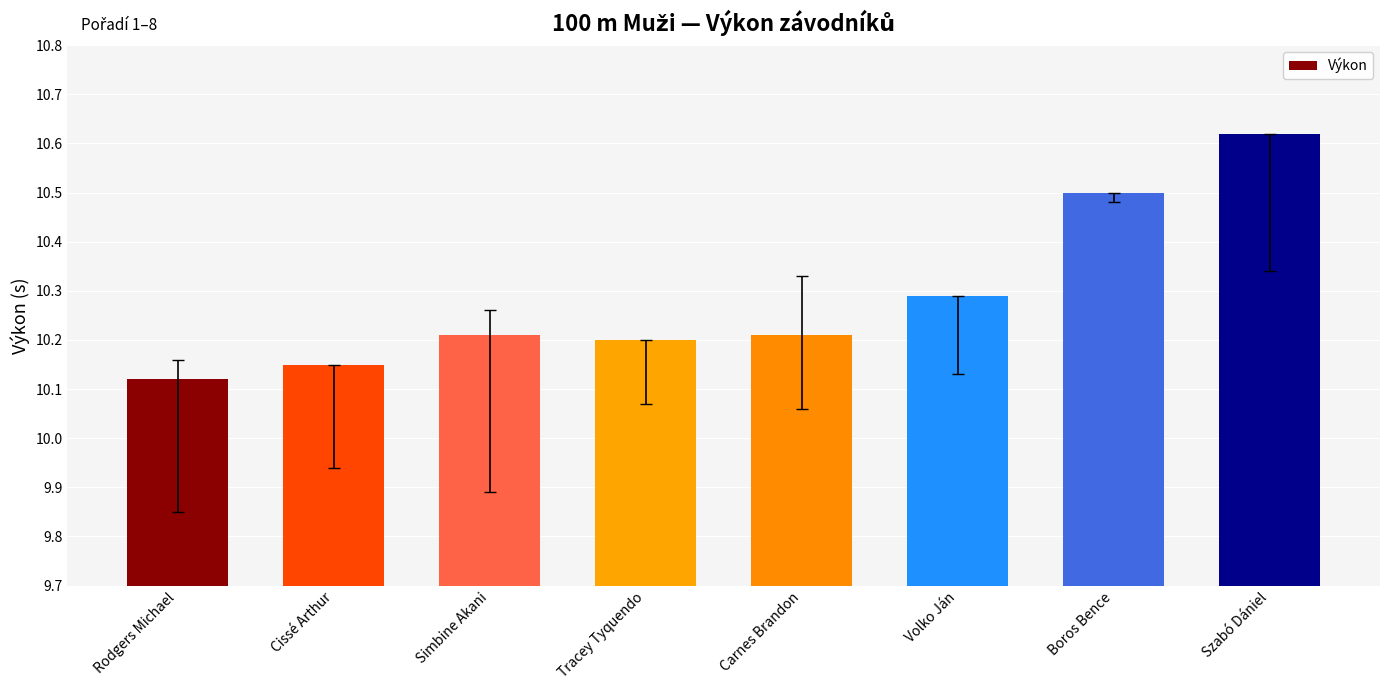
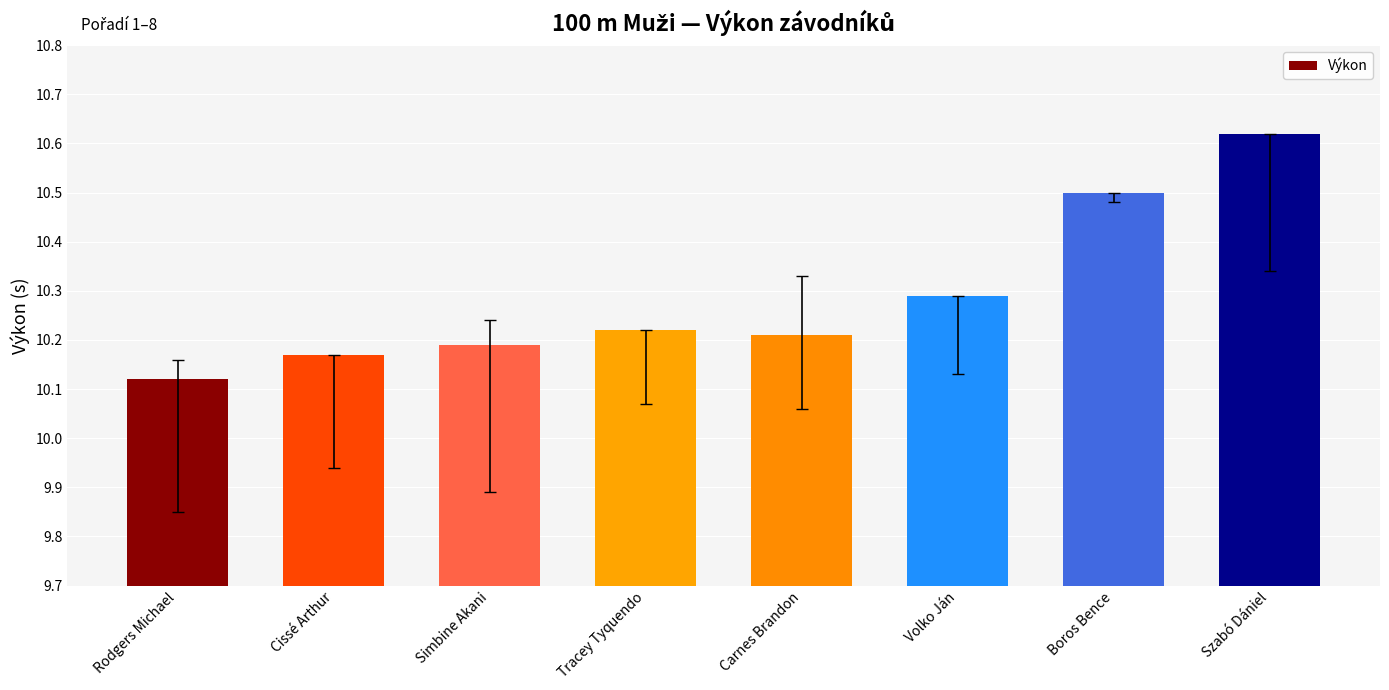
Výkon, Cissé Arthur: 10.15 -> 10.17
Výkon, Simbine Akani: 10.21 -> 10.19
Výkon, Tracey Tyquendo: 10.20 -> 10.22
